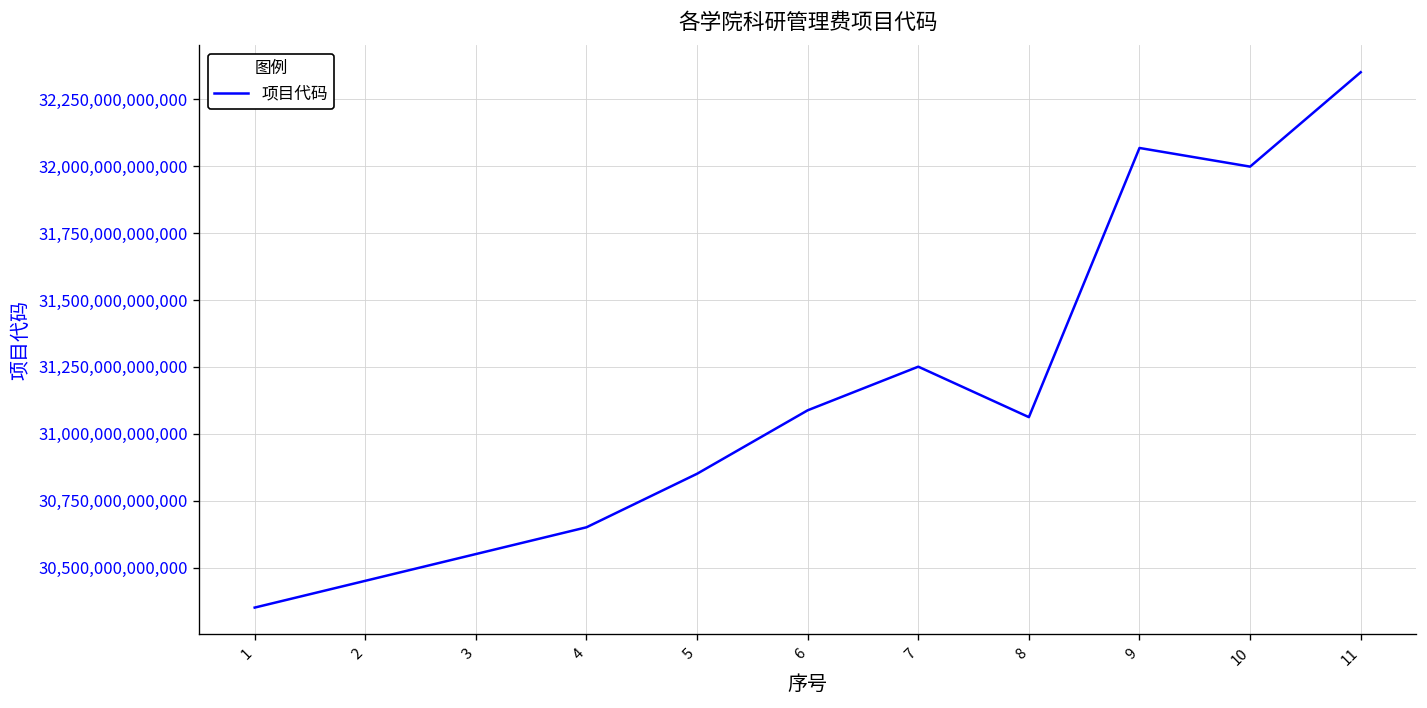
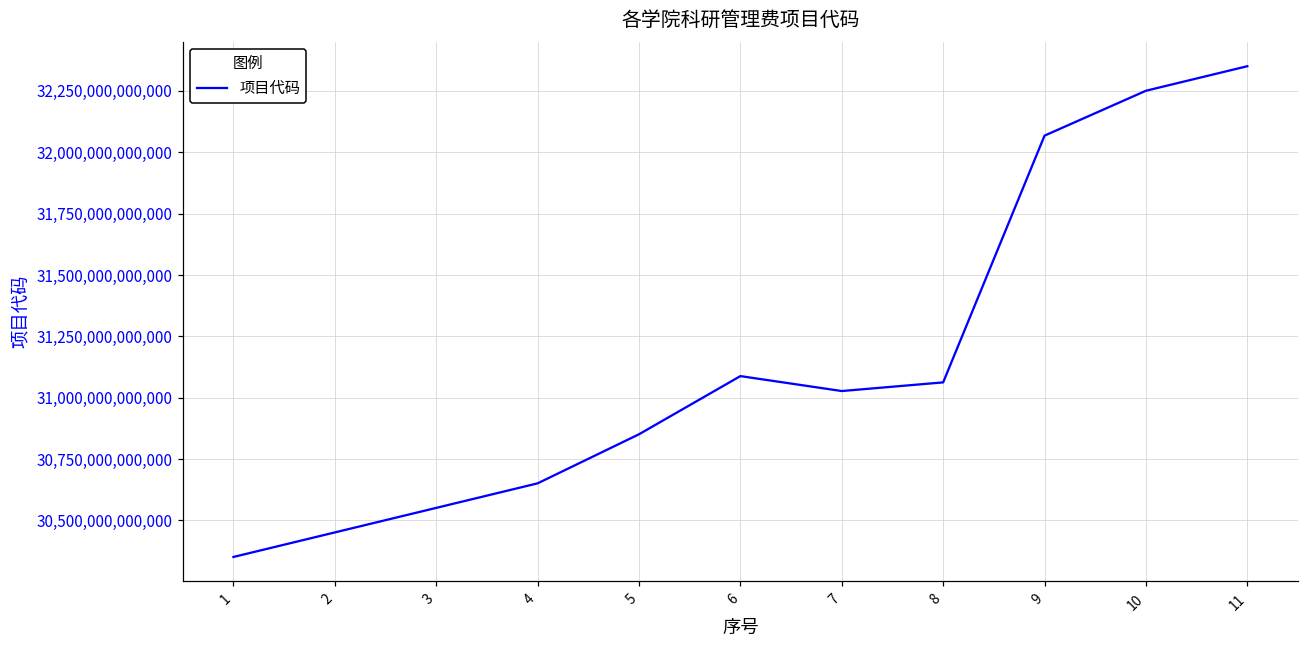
7: 31,250,000,000,000 -> 31,030,000,000,000
10: 32,000,000,000,000 -> 32,250,000,000,000
